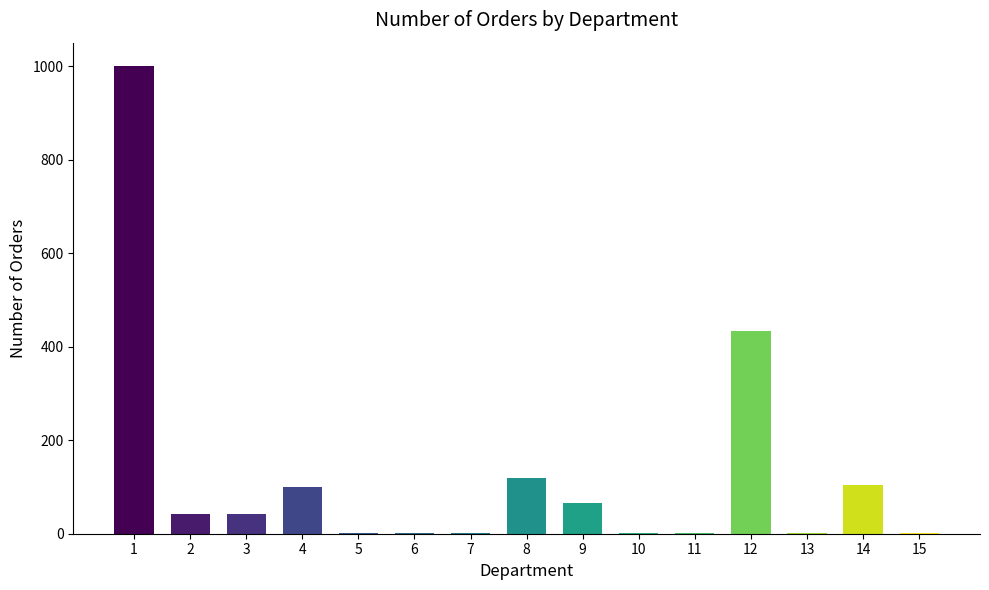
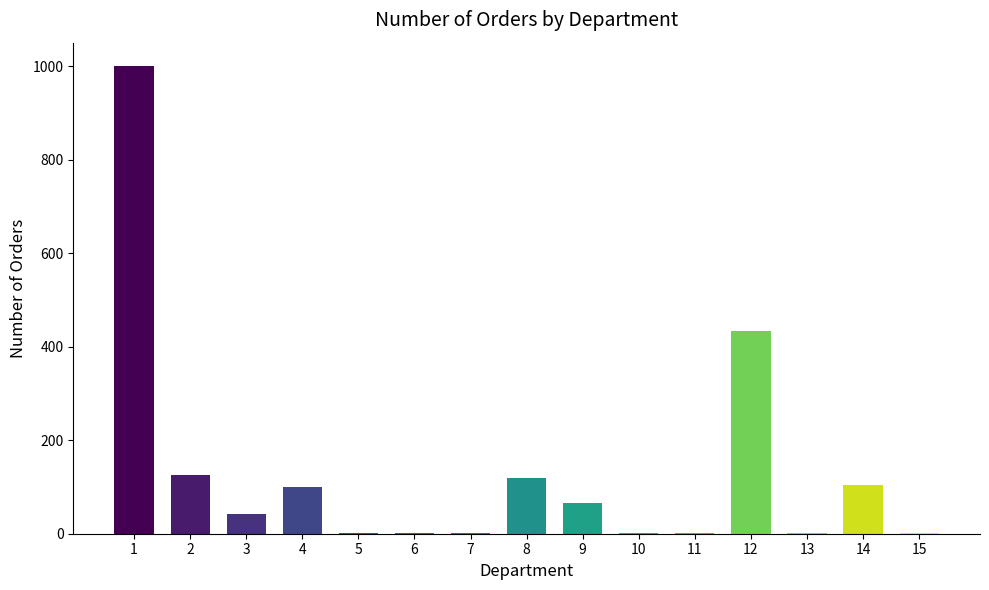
2: 40 -> 130
